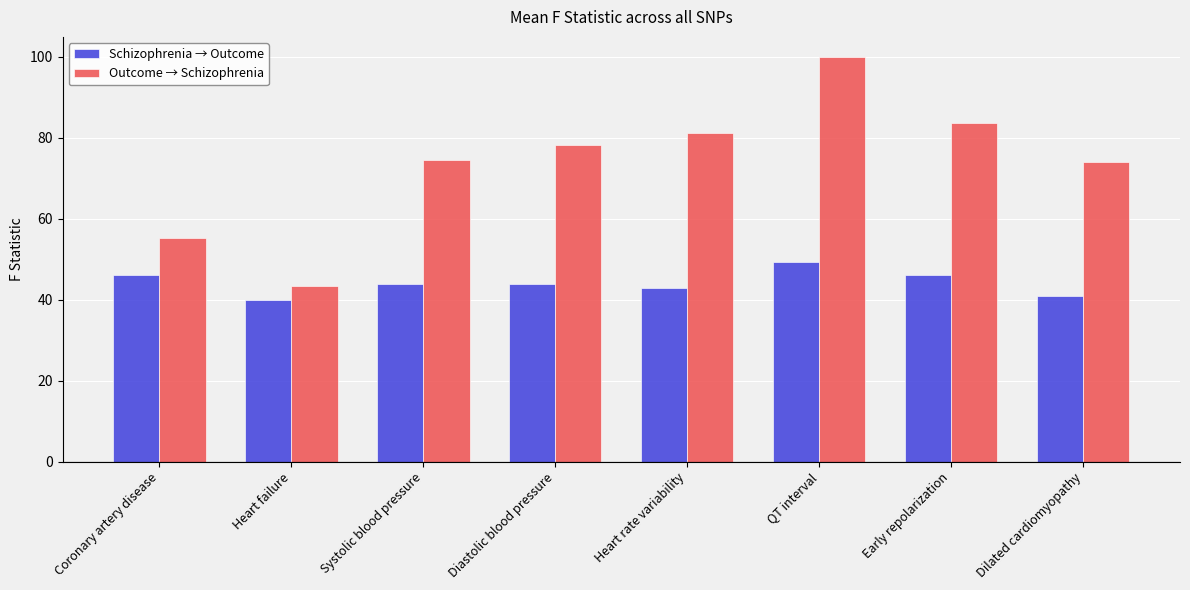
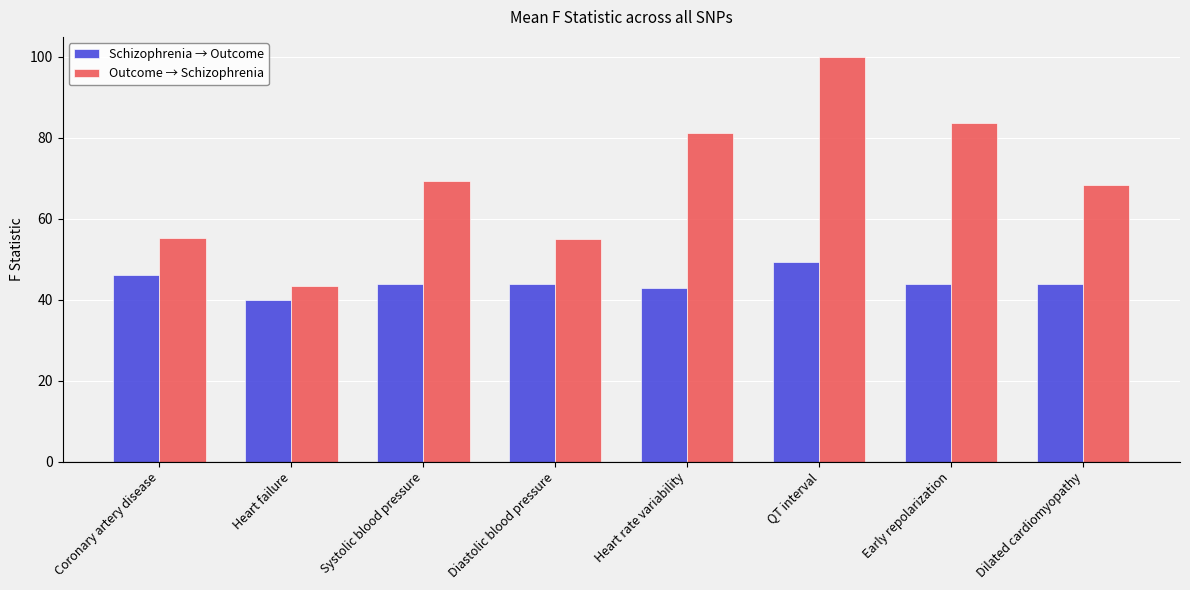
Outcome → Schizophrenia, Systolic blood pressure: 75 -> 69
Outcome → Schizophrenia, Diastolic blood pressure: 78 -> 55
Schizophrenia → Outcome, Early repolarization: 46 -> 44
Schizophrenia → Outcome, Dilated cardiomyopathy: 41 -> 44
Outcome → Schizophrenia, Dilated cardiomyopathy: 74 -> 68
